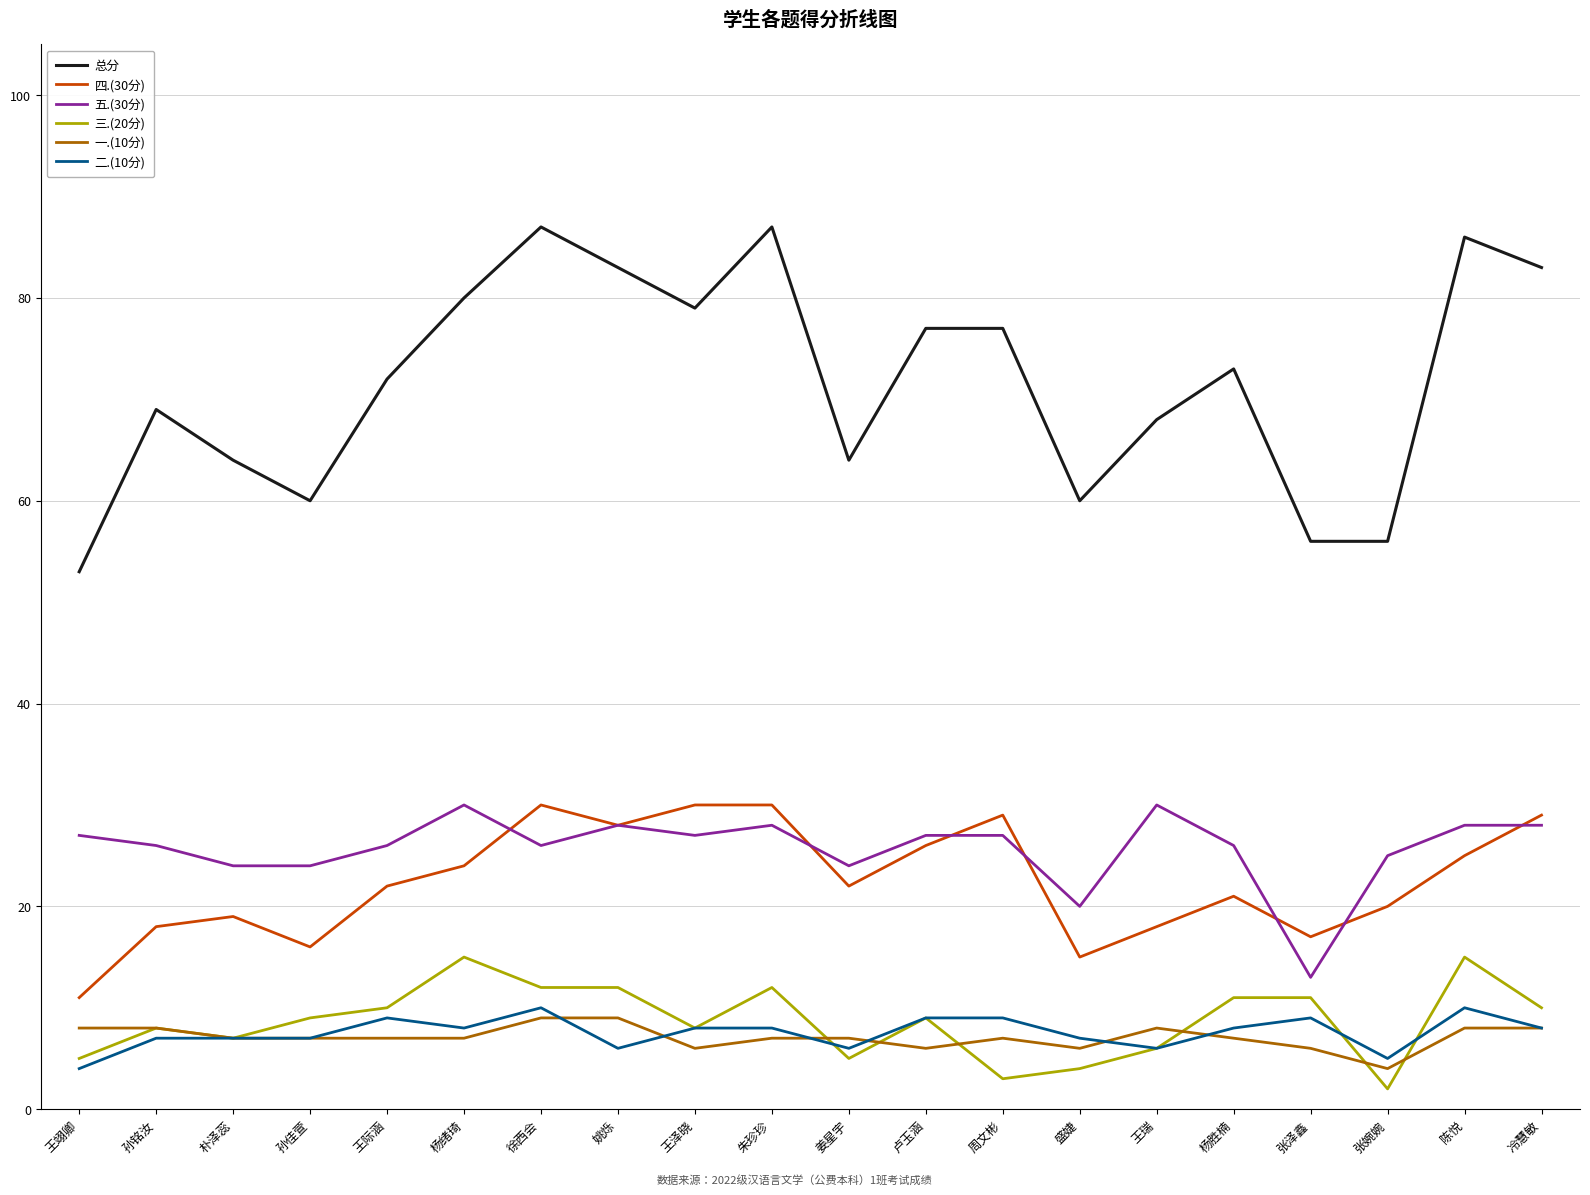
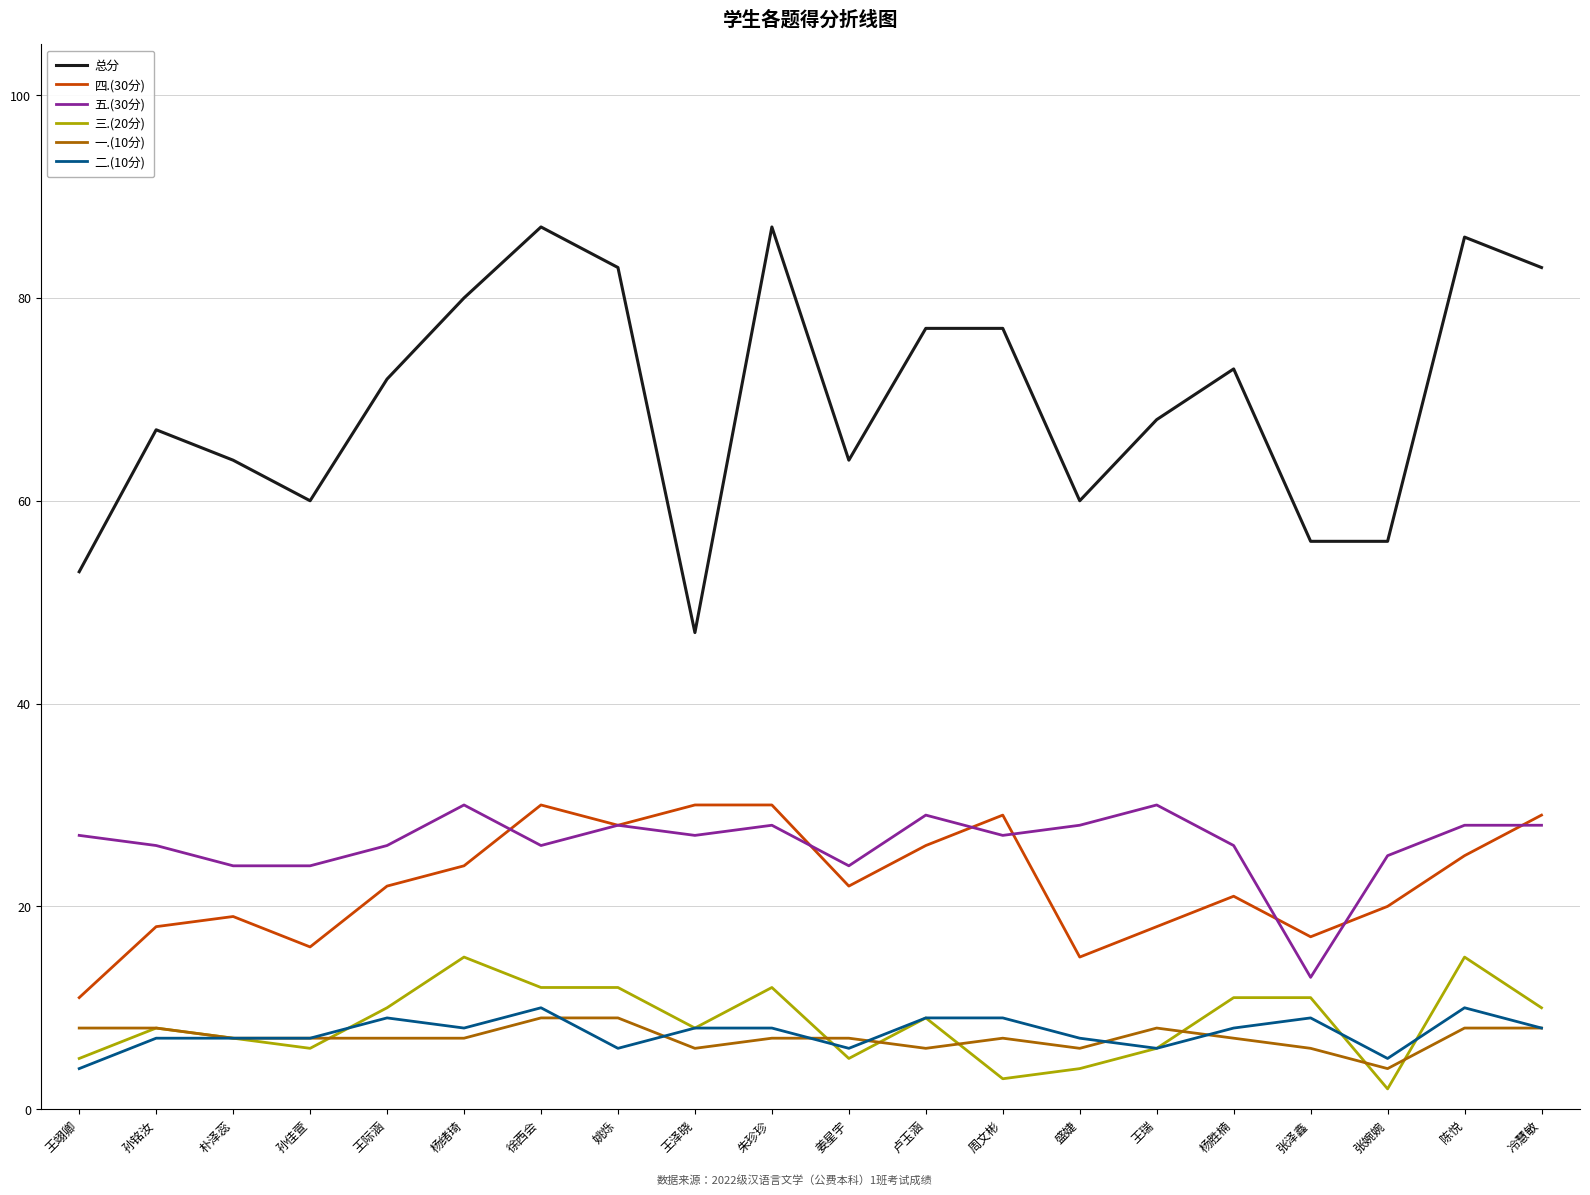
总分, 孙铭汝: 69 -> 67
三.(20分), 孙佳萱: 9 -> 6
总分, 王泽晓: 79 -> 47
五.(30分), 卢玉涵: 27 -> 29
五.(30分), 盛婕: 20 -> 28
